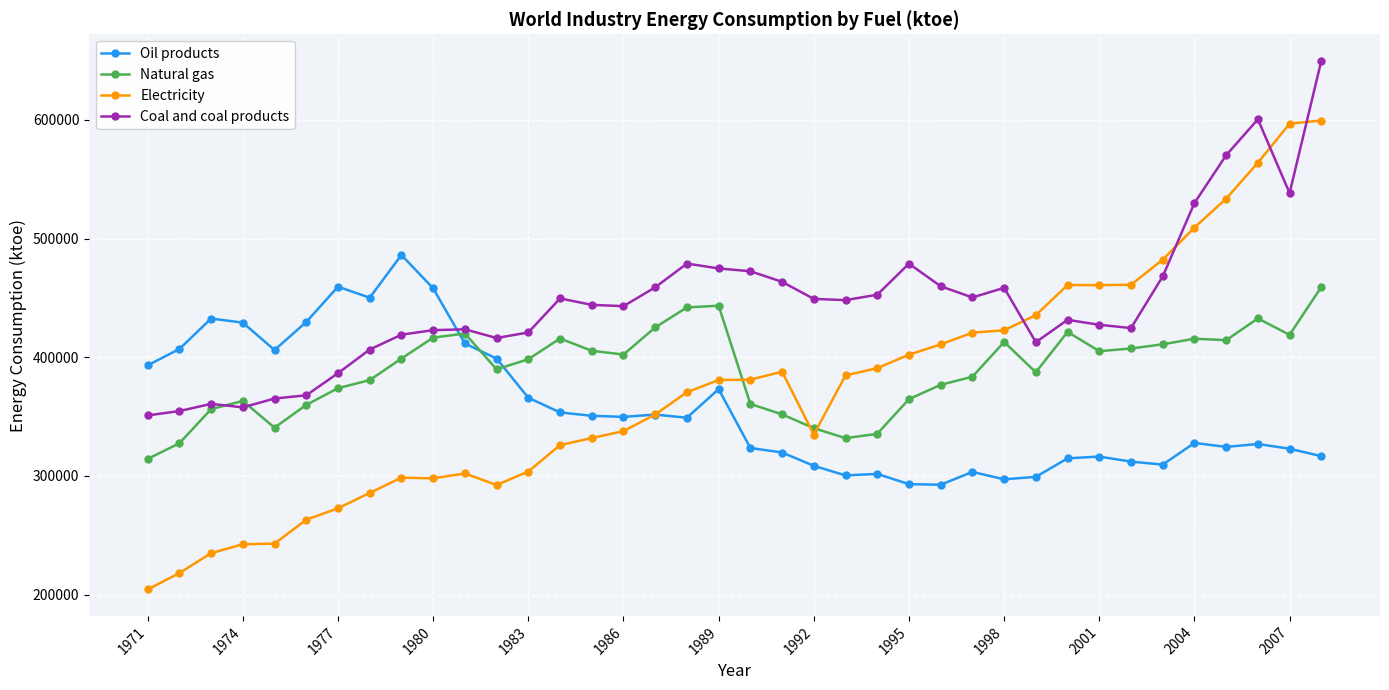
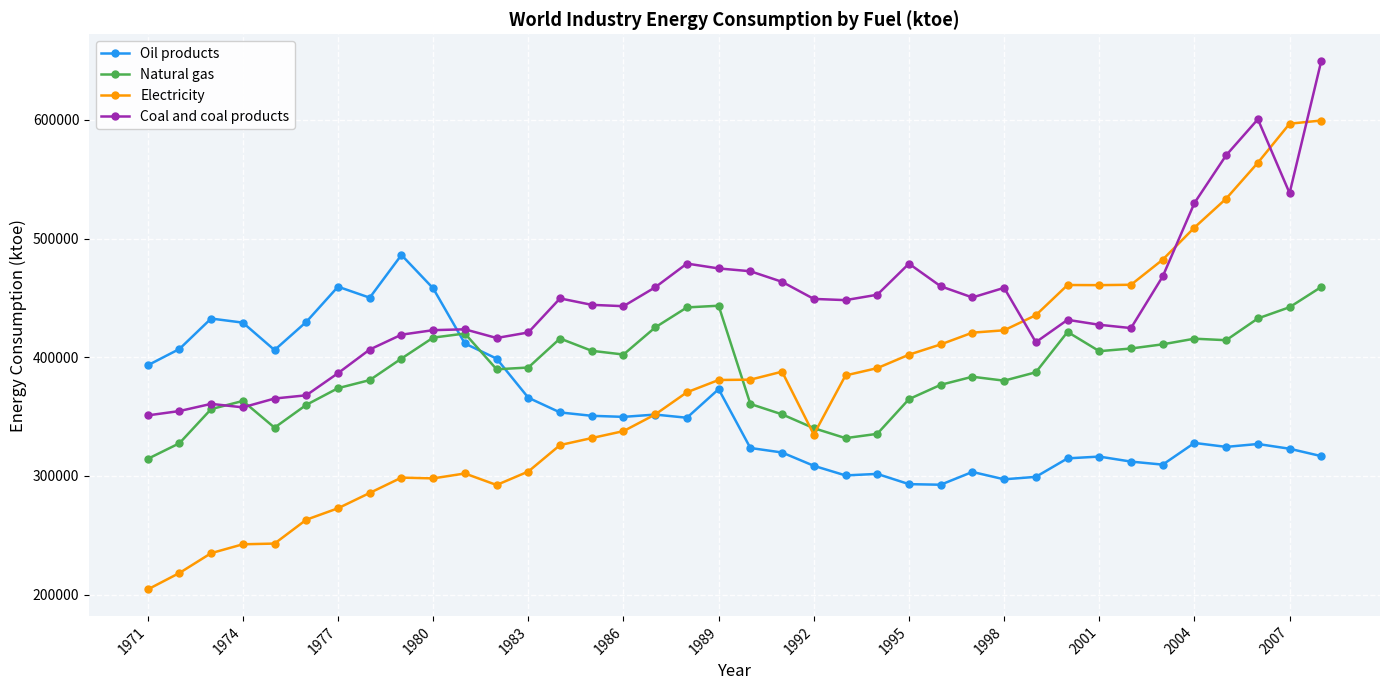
Natural gas, 1983: 398000 -> 391000
Natural gas, 1998: 413000 -> 380000
Natural gas, 2007: 419000 -> 442000
